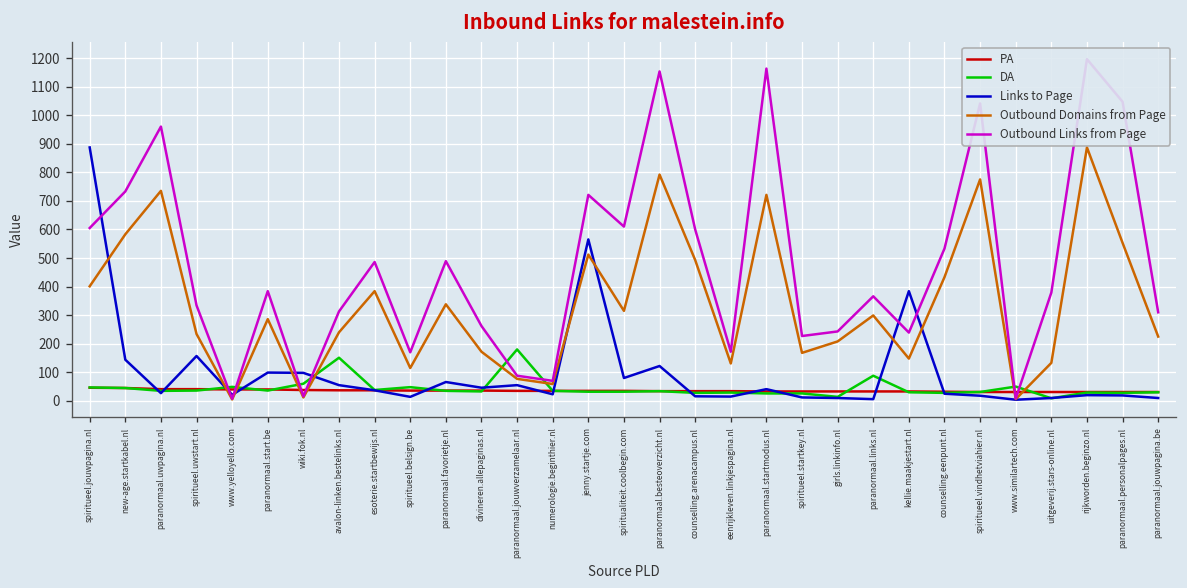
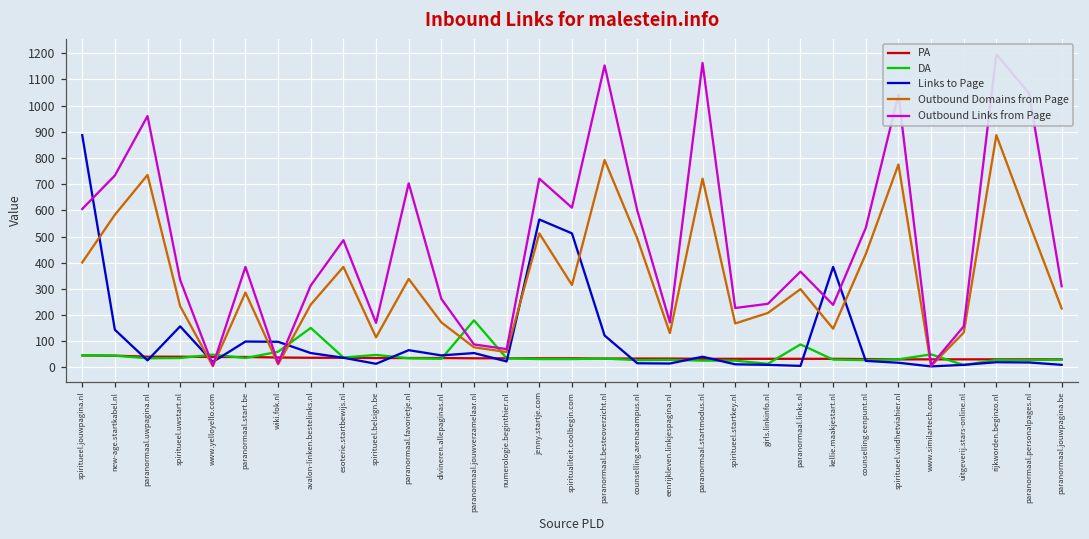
Outbound Links from Page, paranormaal.favorietje.nl: 490 -> 700
Links to Page, spiritualiteit.coolbegin.com: 80 -> 510
Outbound Links from Page, uitgeverij.stars-online.nl: 380 -> 160
